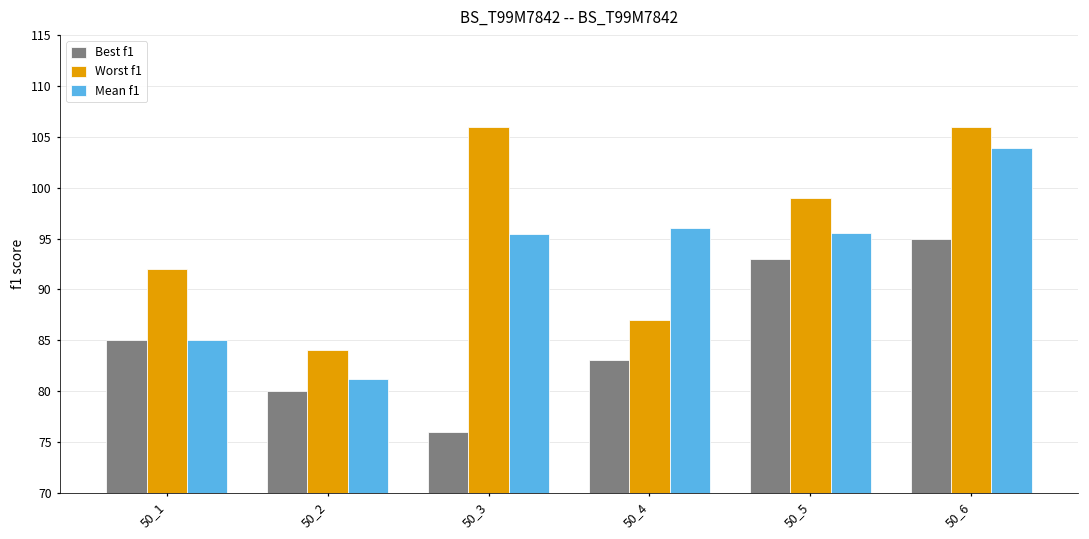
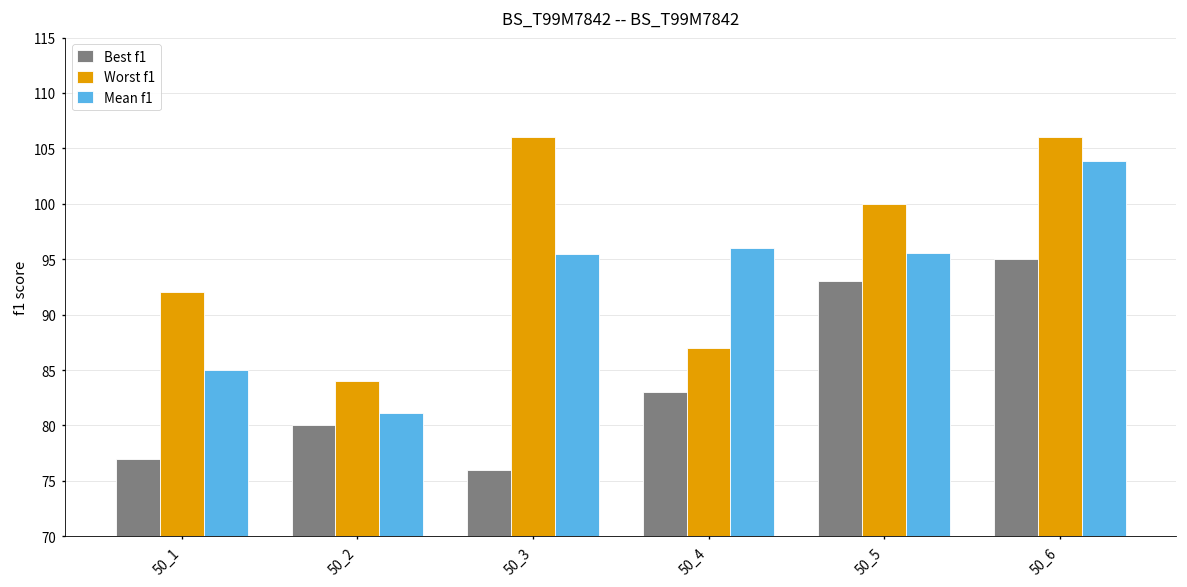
Best f1, 50_1: 85 -> 77
Worst f1, 50_5: 99 -> 100
